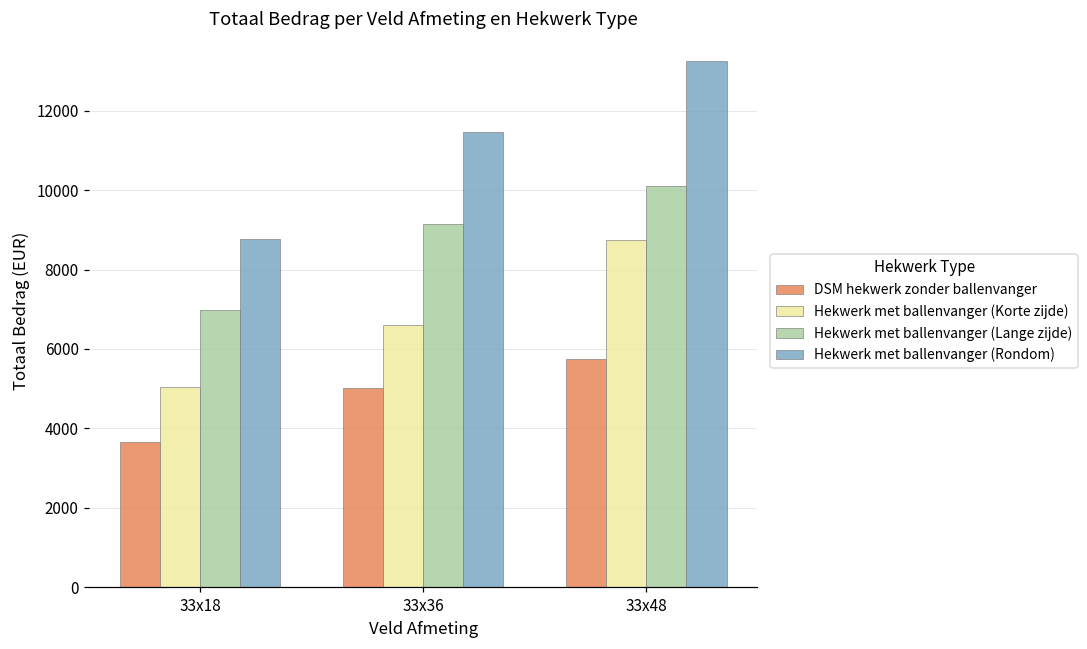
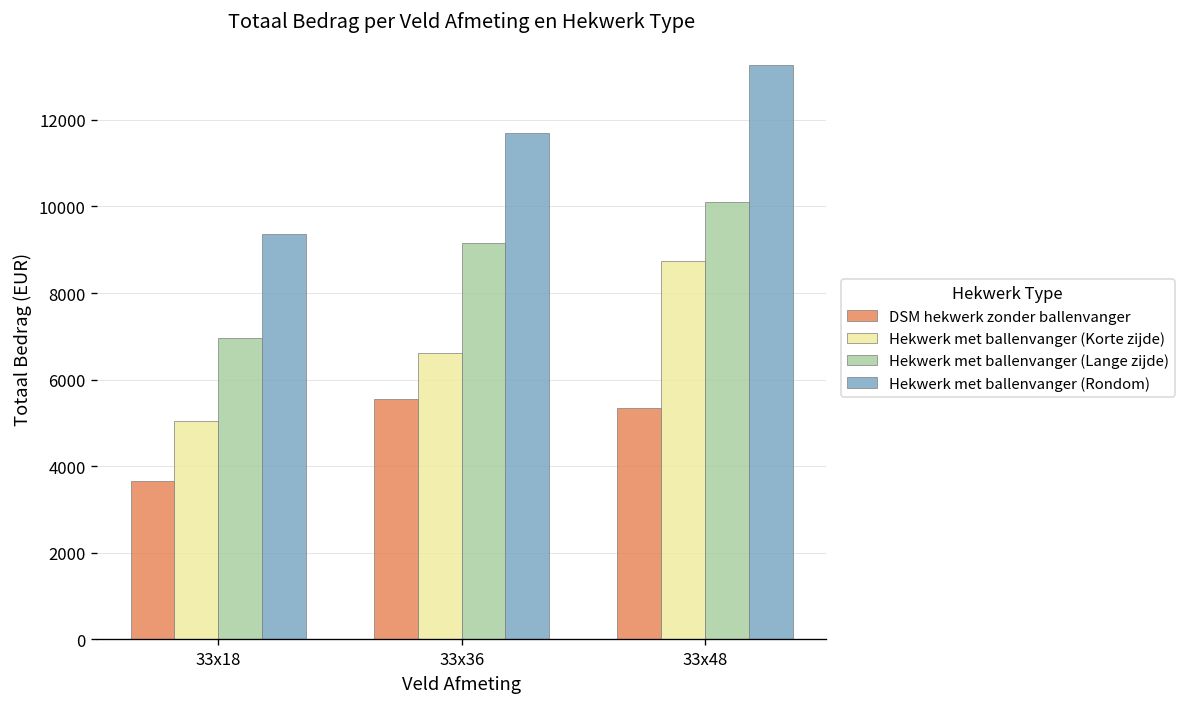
Hekwerk met ballenvanger (Rondom), 33x18: 8800 -> 9400
DSM hekwerk zonder ballenvanger, 33x36: 5000 -> 5600
Hekwerk met ballenvanger (Rondom), 33x36: 11500 -> 11700
DSM hekwerk zonder ballenvanger, 33x48: 5700 -> 5300
